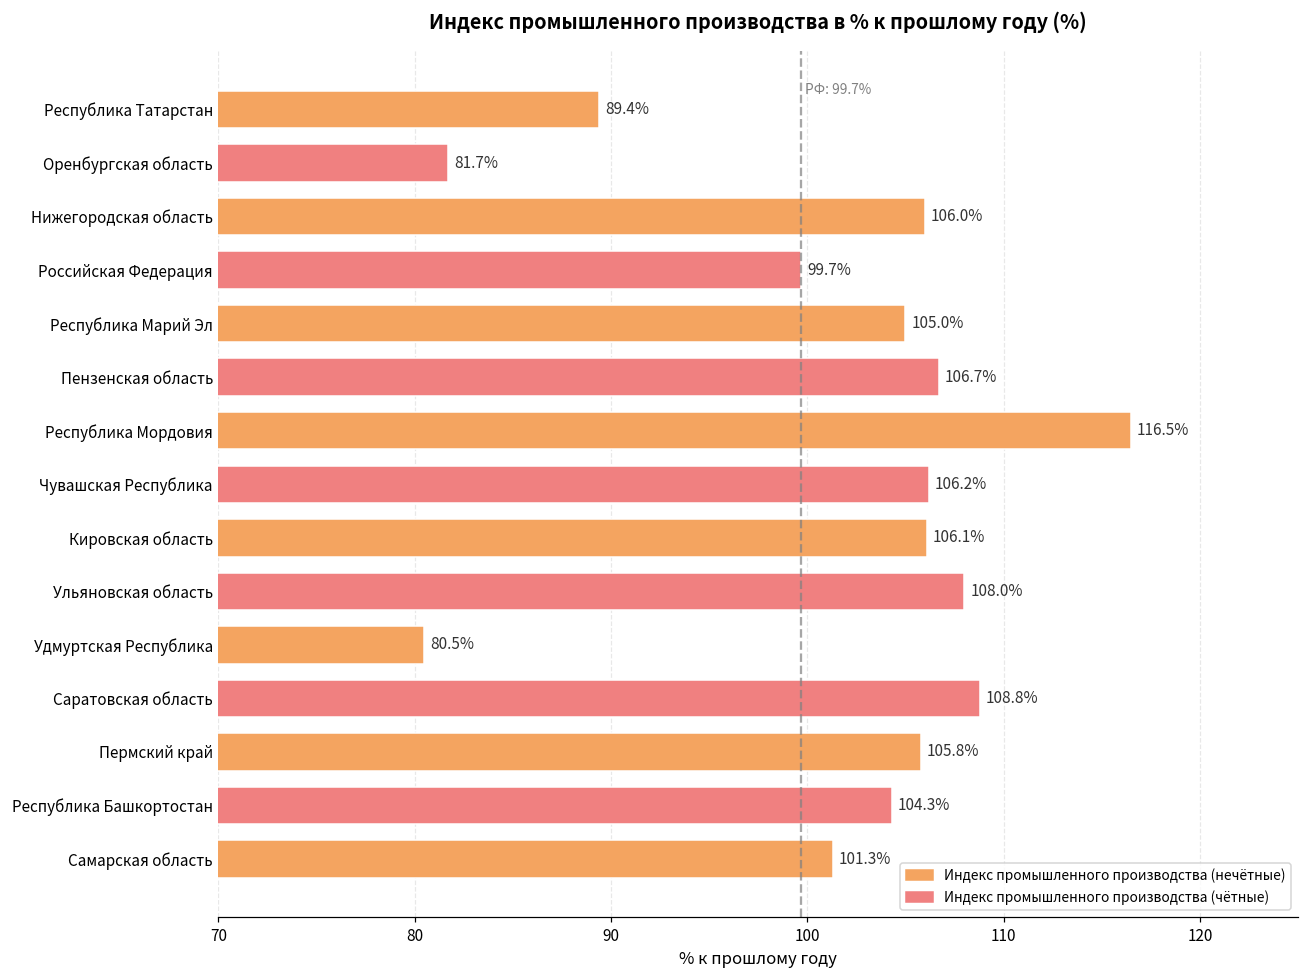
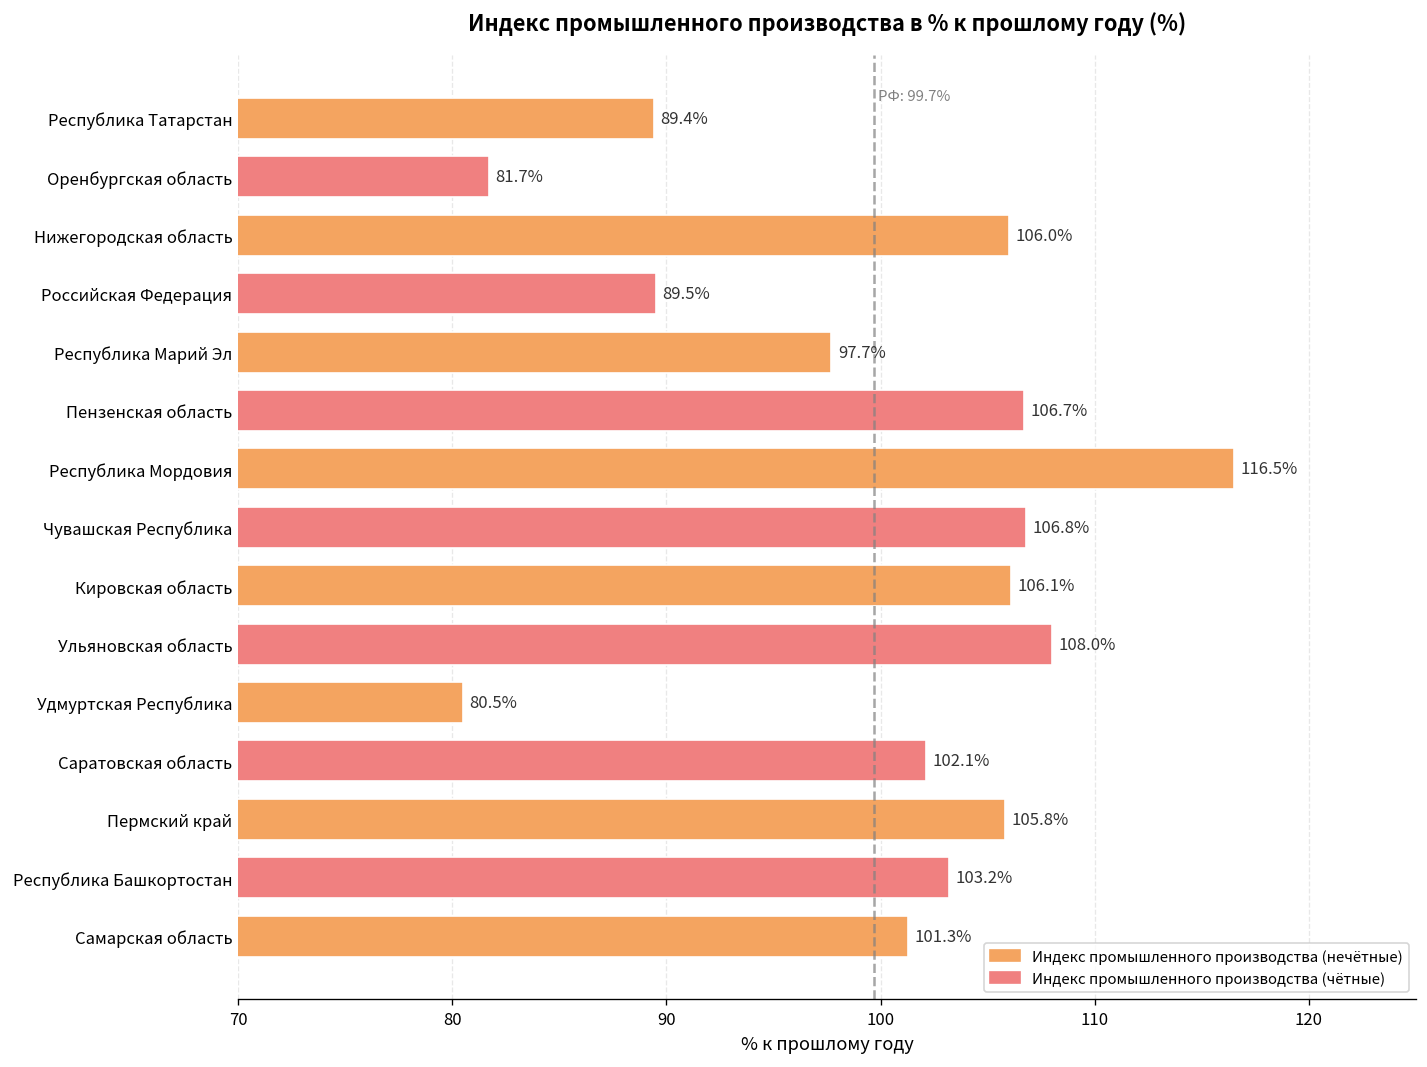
Российская Федерация: 99.7% -> 89.5%
Республика Марий Эл: 105.0% -> 97.7%
Чувашская Республика: 106.2% -> 106.8%
Саратовская область: 108.8% -> 102.1%
Республика Башкортостан: 104.3% -> 103.2%
